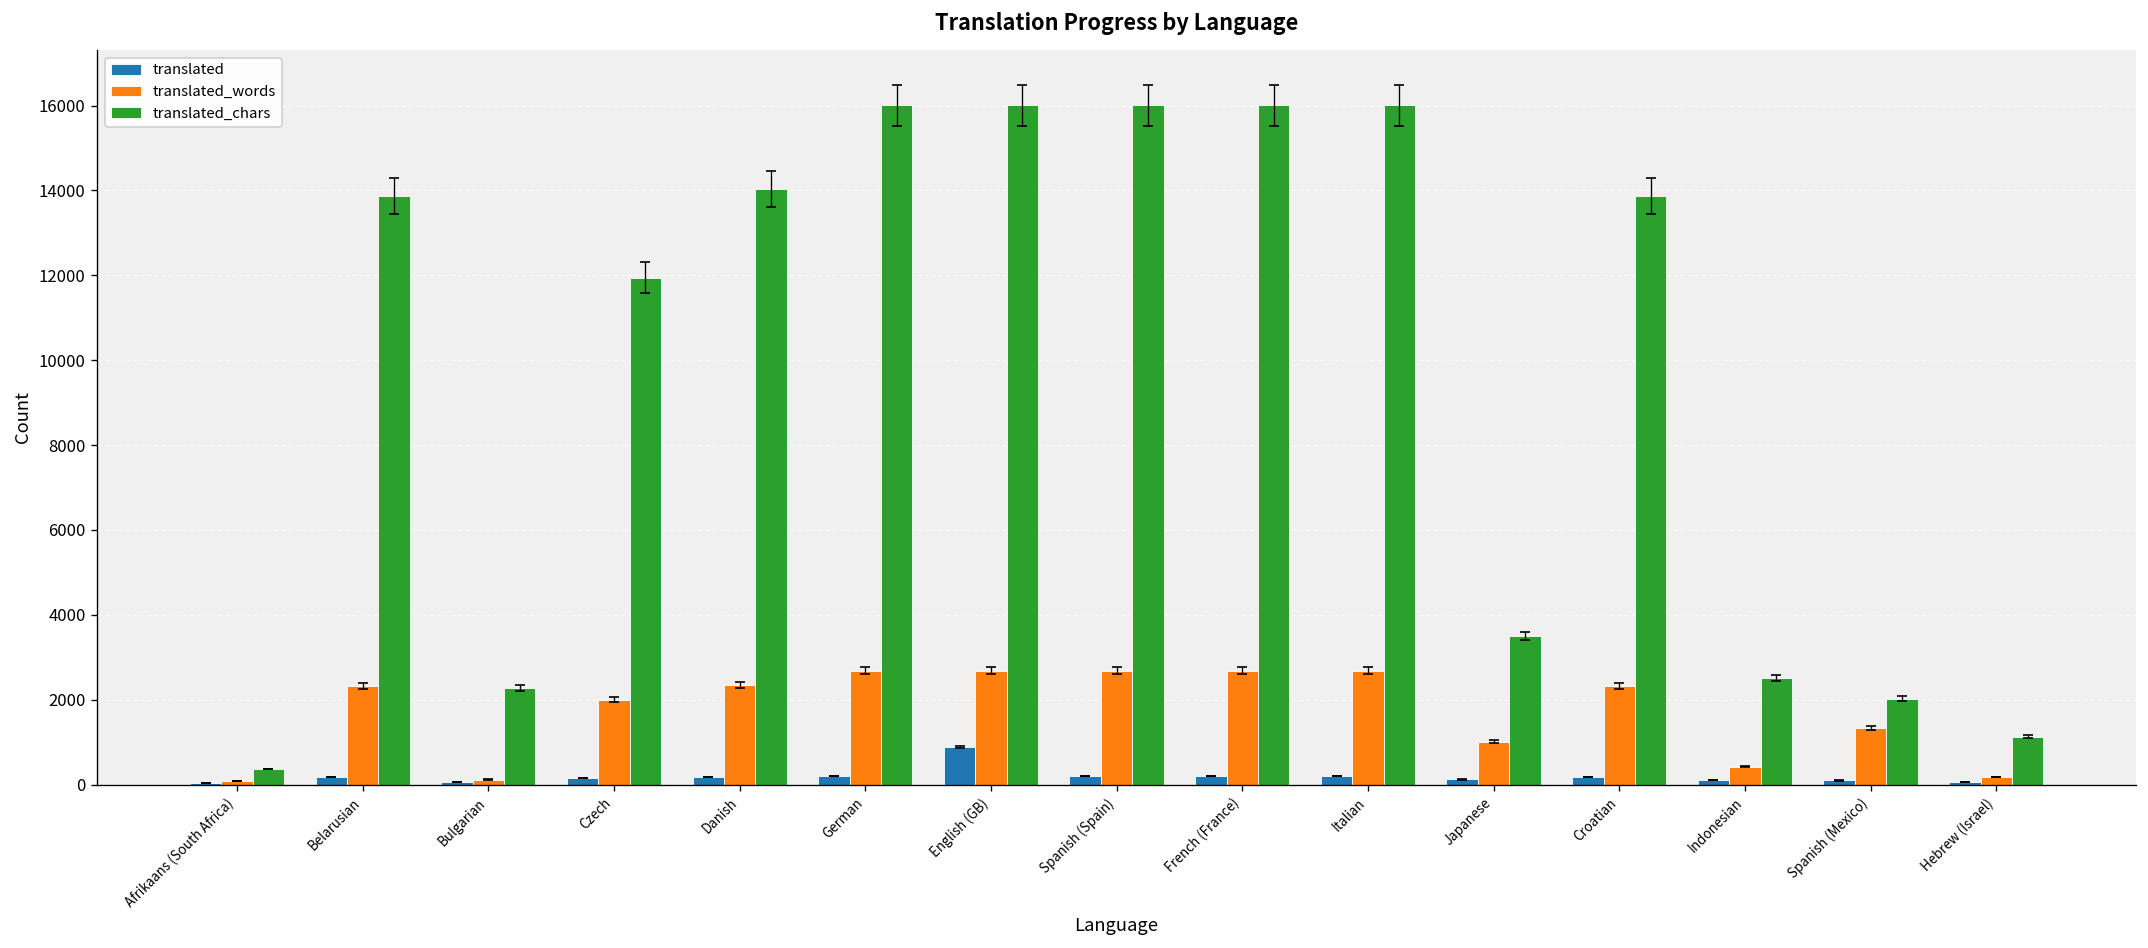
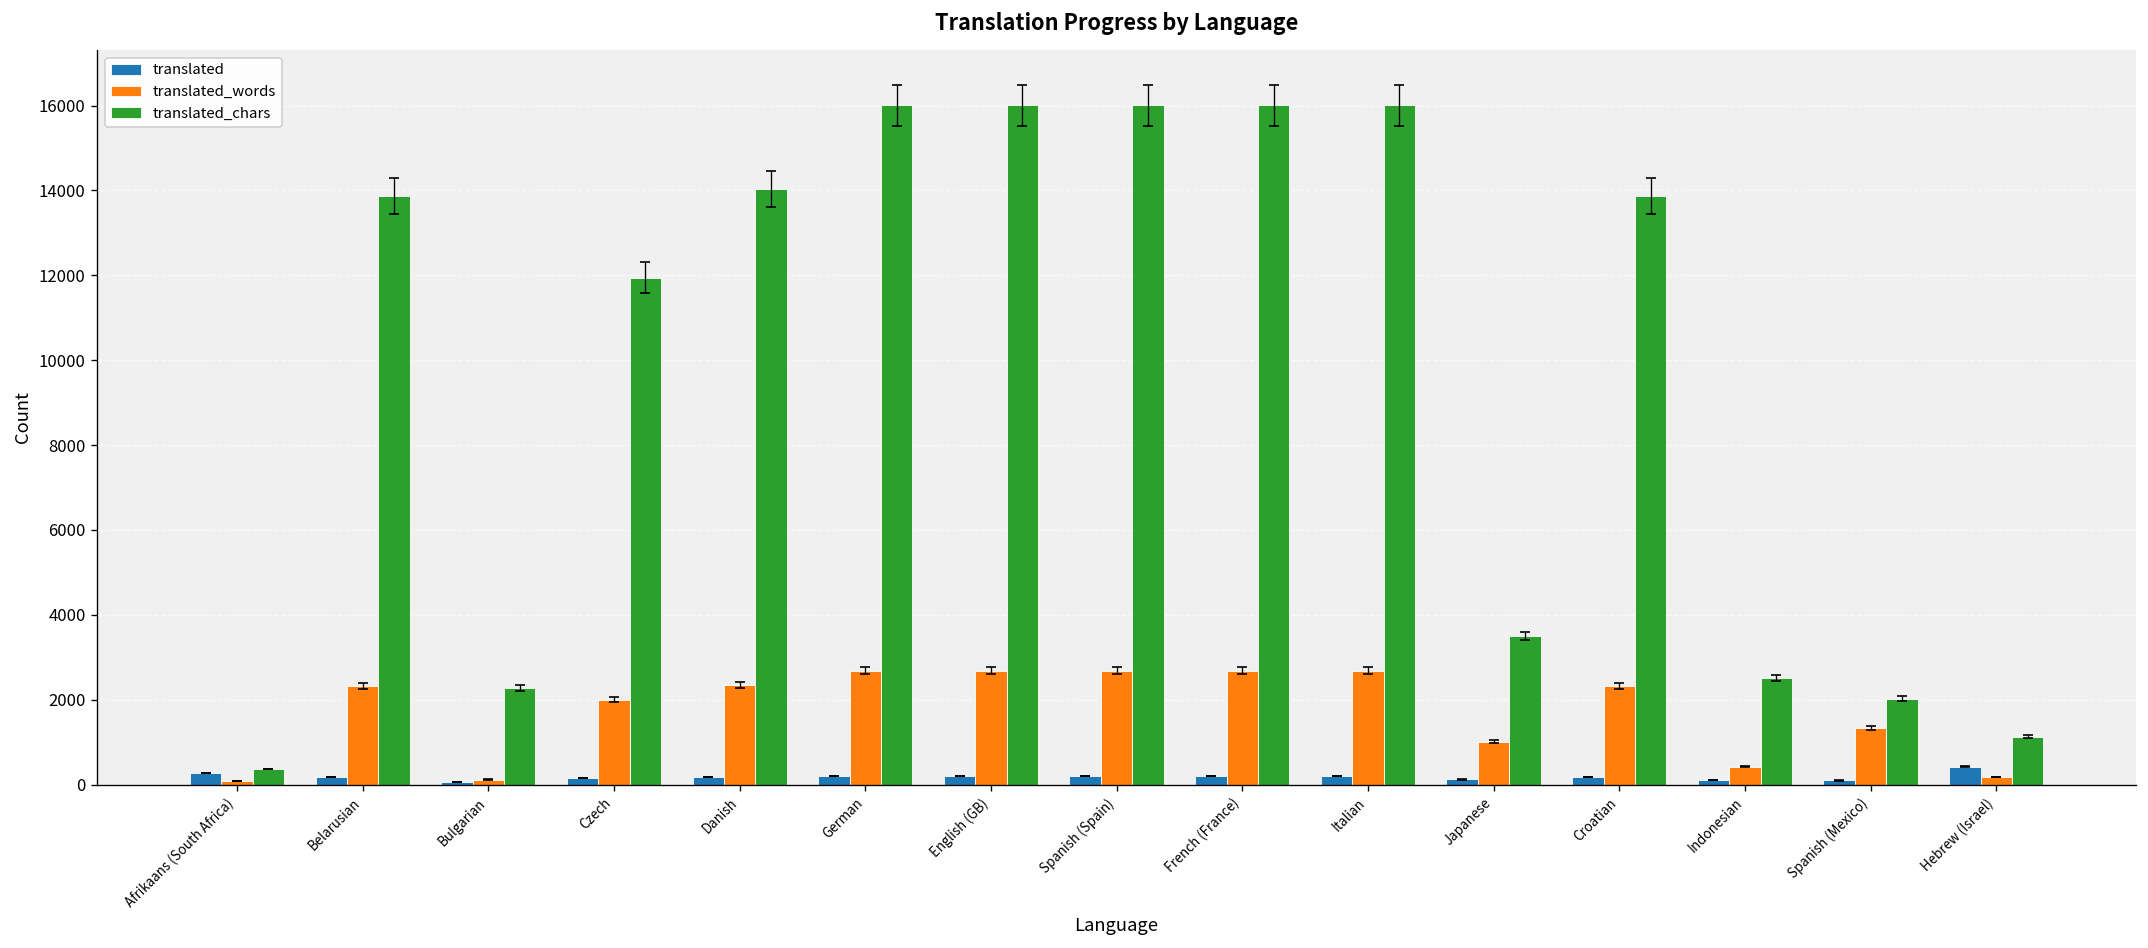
translated, Afrikaans (South Africa): 0 -> 300
translated, English (GB): 900 -> 200
translated, Hebrew (Israel): 100 -> 400
